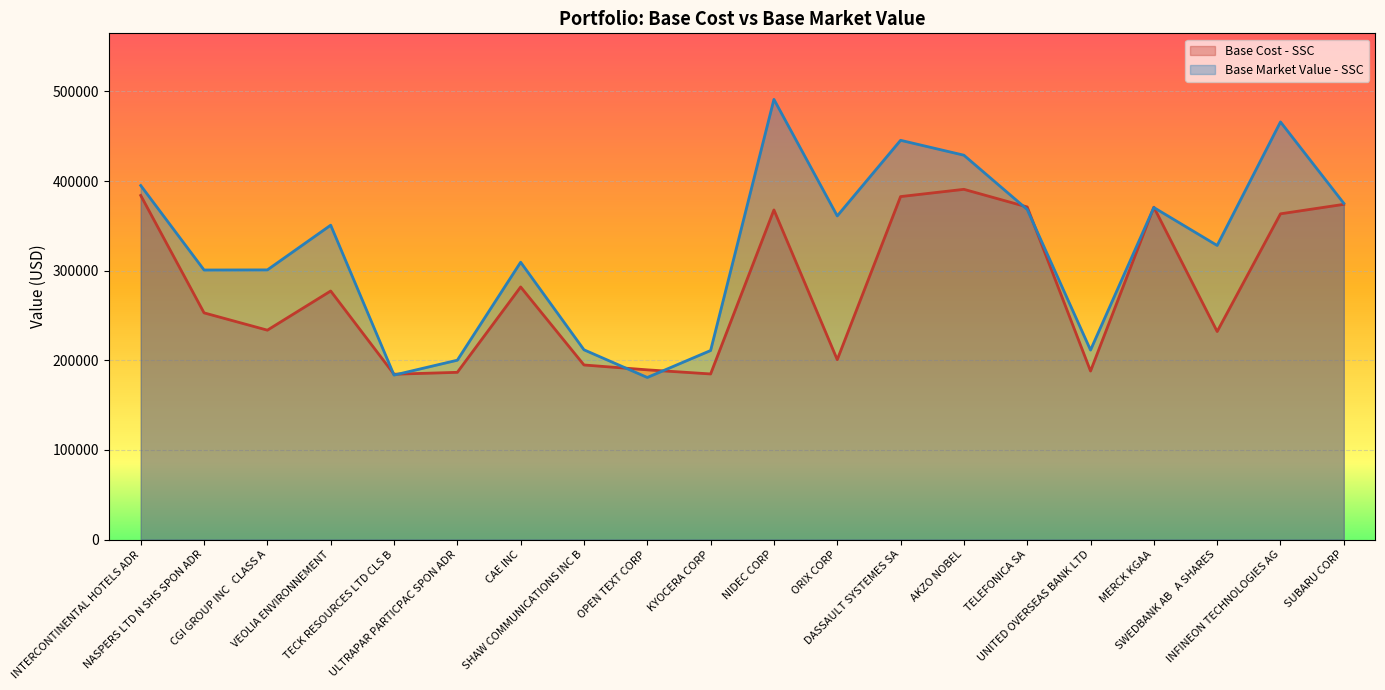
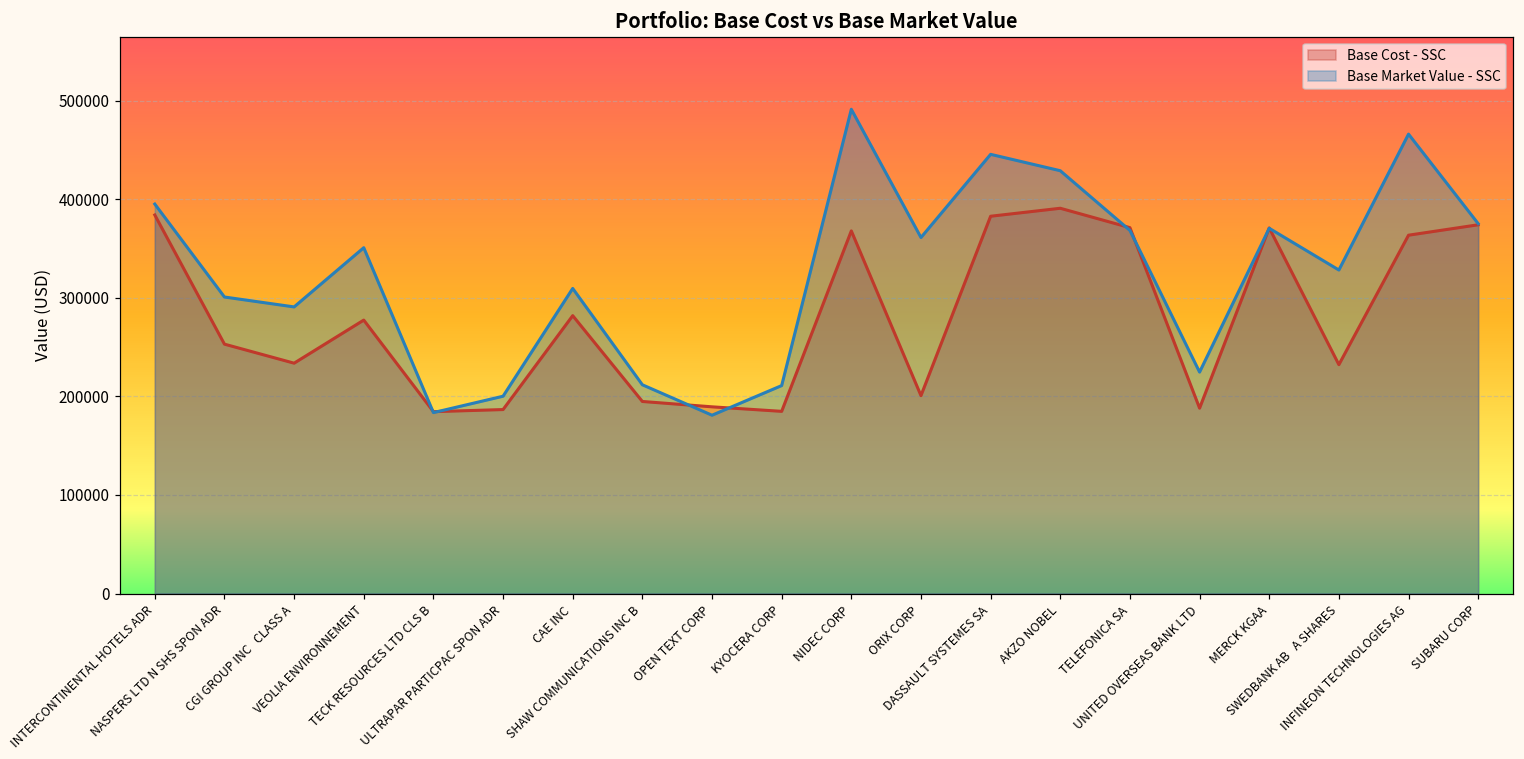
Base Market Value - SSC, CGI GROUP INC CLASS A: 300000 -> 290000
Base Market Value - SSC, UNITED OVERSEAS BANK LTD: 210000 -> 220000
